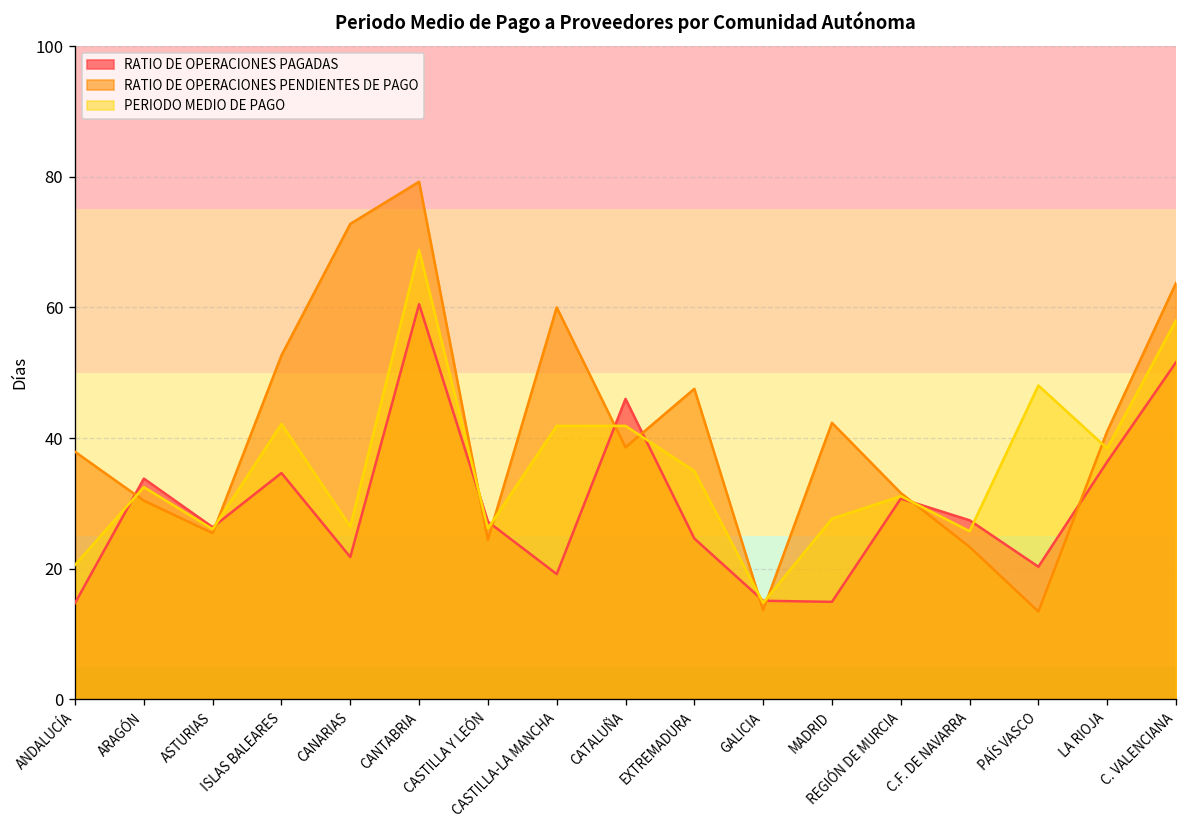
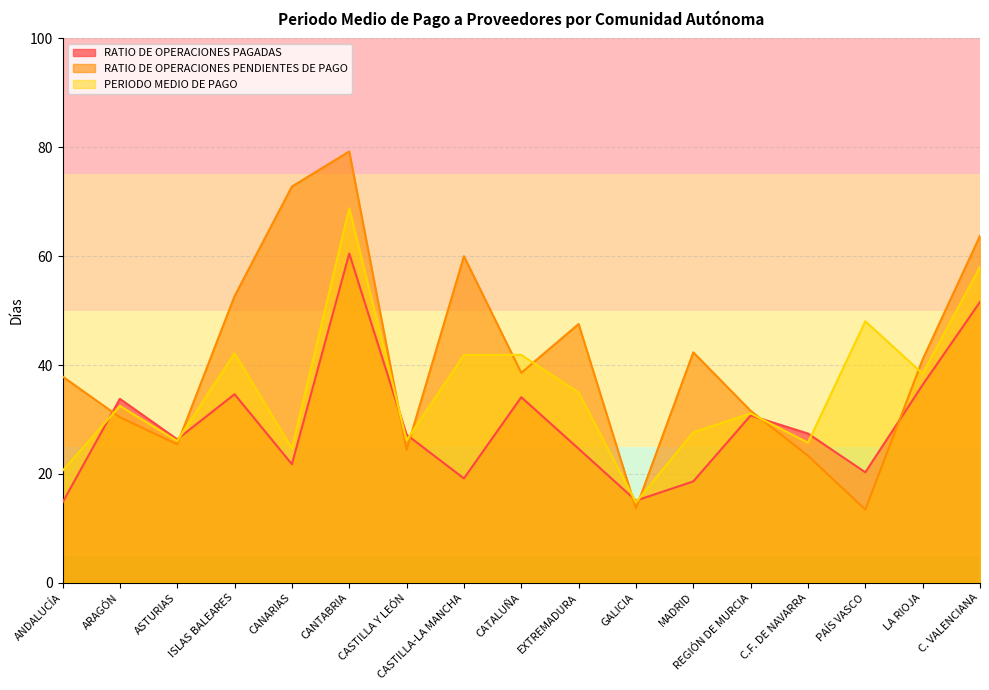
PERIODO MEDIO DE PAGO, CANARIAS: 26 -> 25
RATIO DE OPERACIONES PAGADAS, CATALUÑA: 46 -> 34
RATIO DE OPERACIONES PAGADAS, MADRID: 15 -> 19
